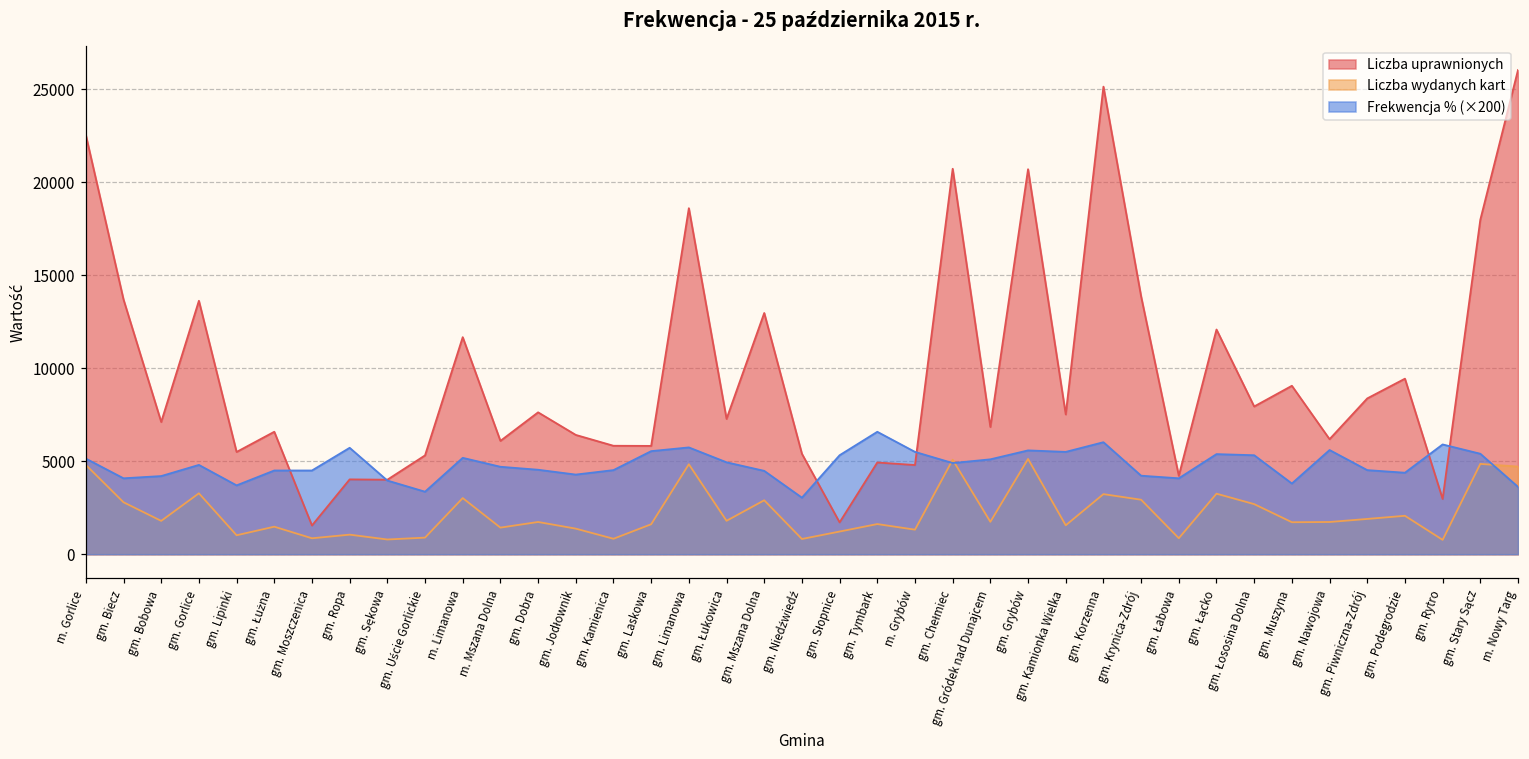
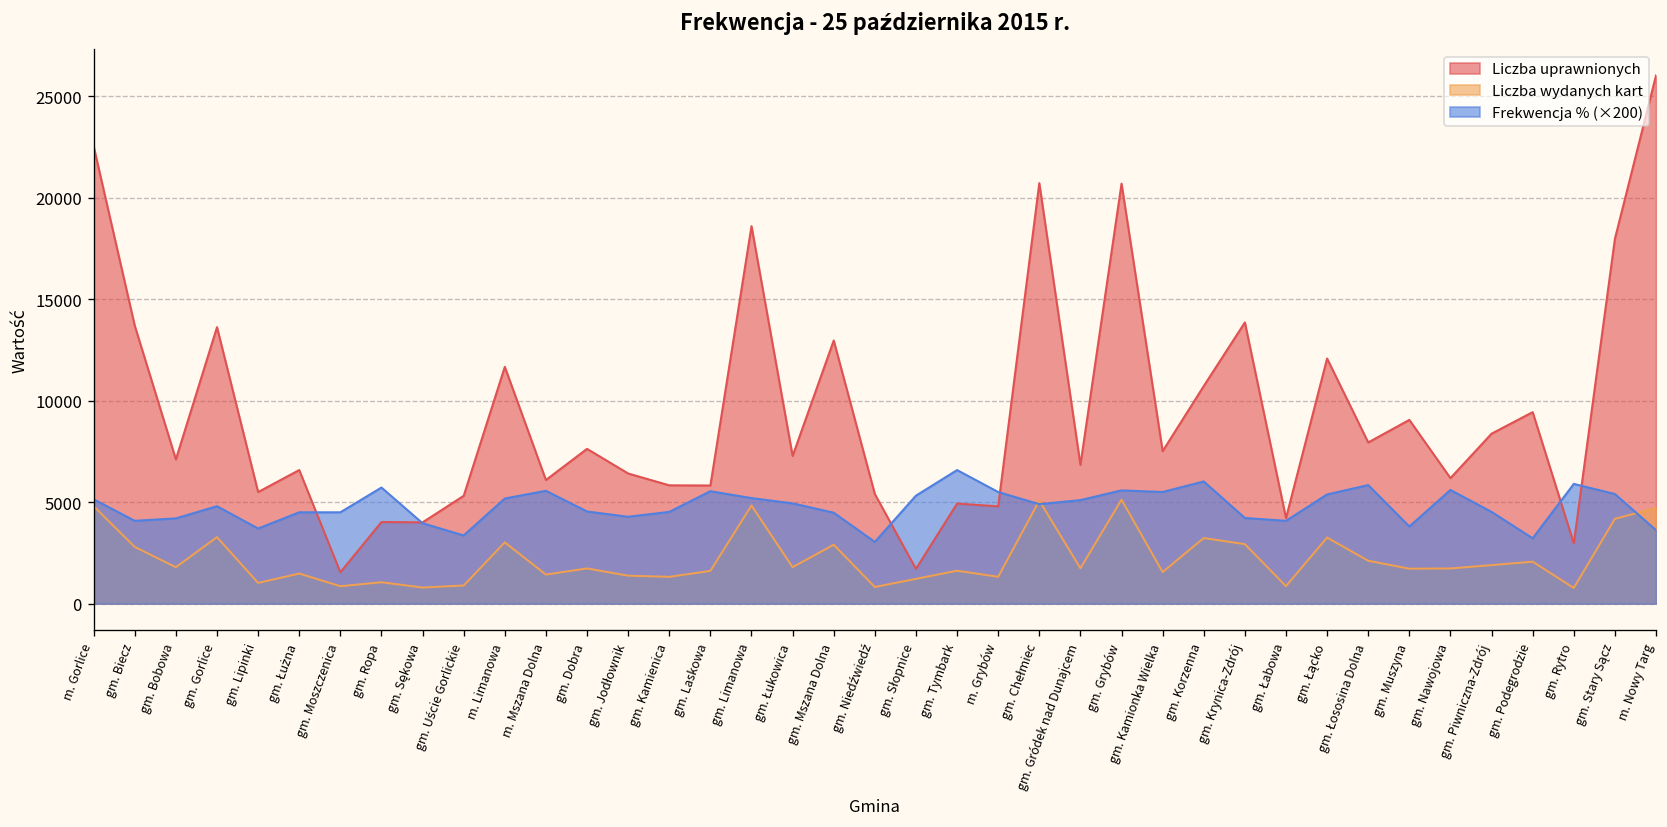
Frekwencja % (×200), m. Mszana Dolna: 4700 -> 5600
Liczba wydanych kart, gm. Kamienica: 800 -> 1300
Frekwencja % (×200), gm. Limanowa: 5700 -> 5200
Liczba uprawnionych, gm. Korzenna: 25100 -> 10700
Liczba wydanych kart, gm. Łososina Dolna: 2700 -> 2100
Frekwencja % (×200), gm. Łososina Dolna: 5300 -> 5800
Frekwencja % (×200), gm. Podegrodzie: 4400 -> 3200
Liczba wydanych kart, gm. Stary Sącz: 4900 -> 4200
